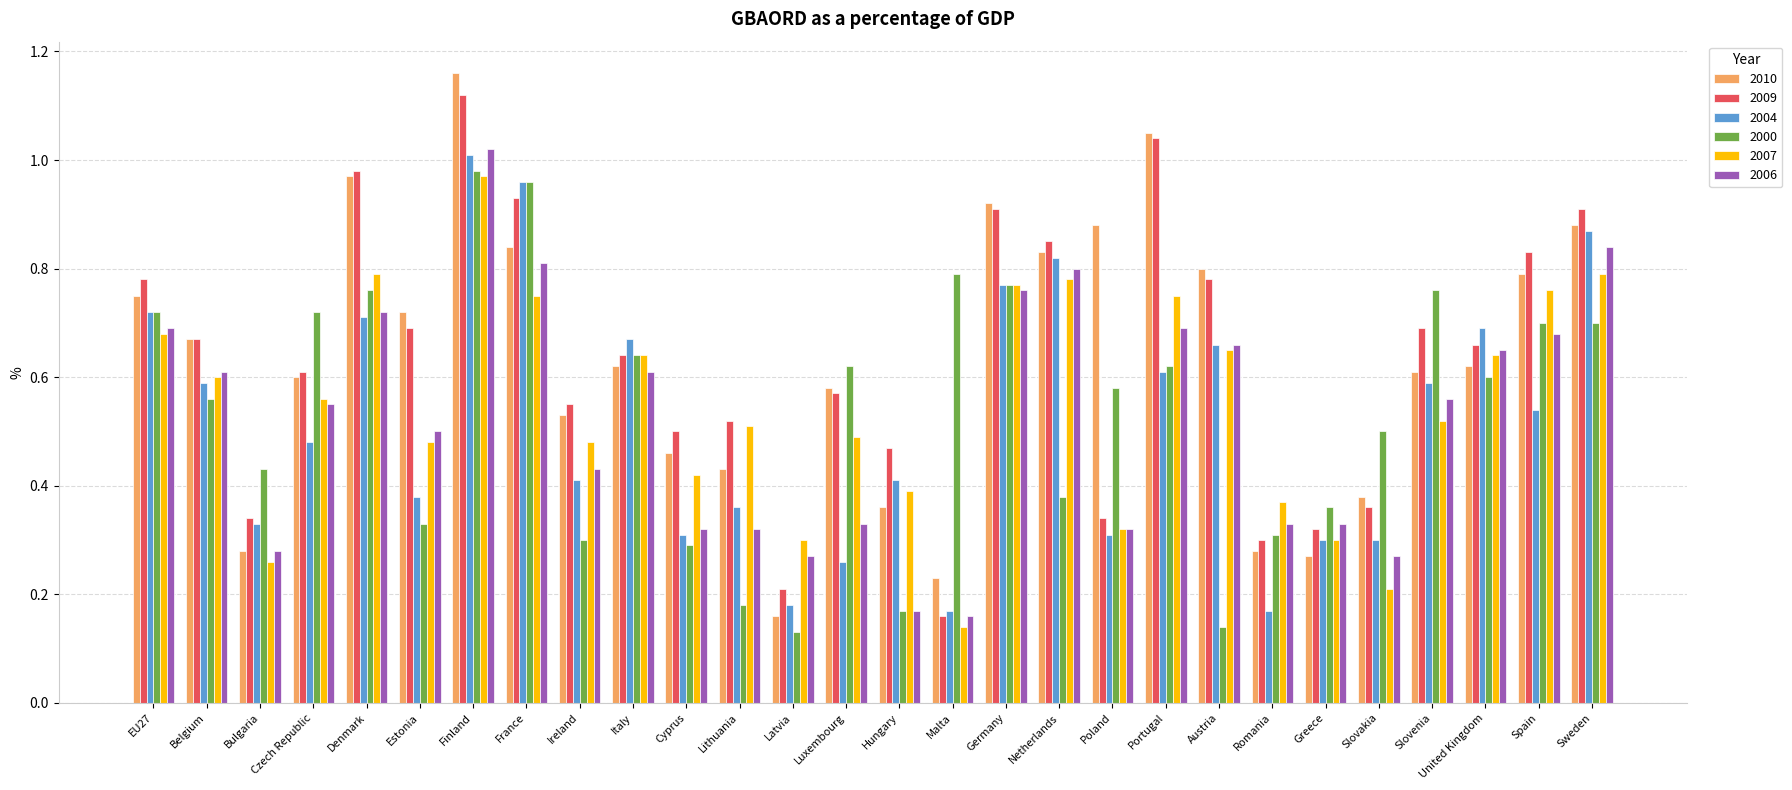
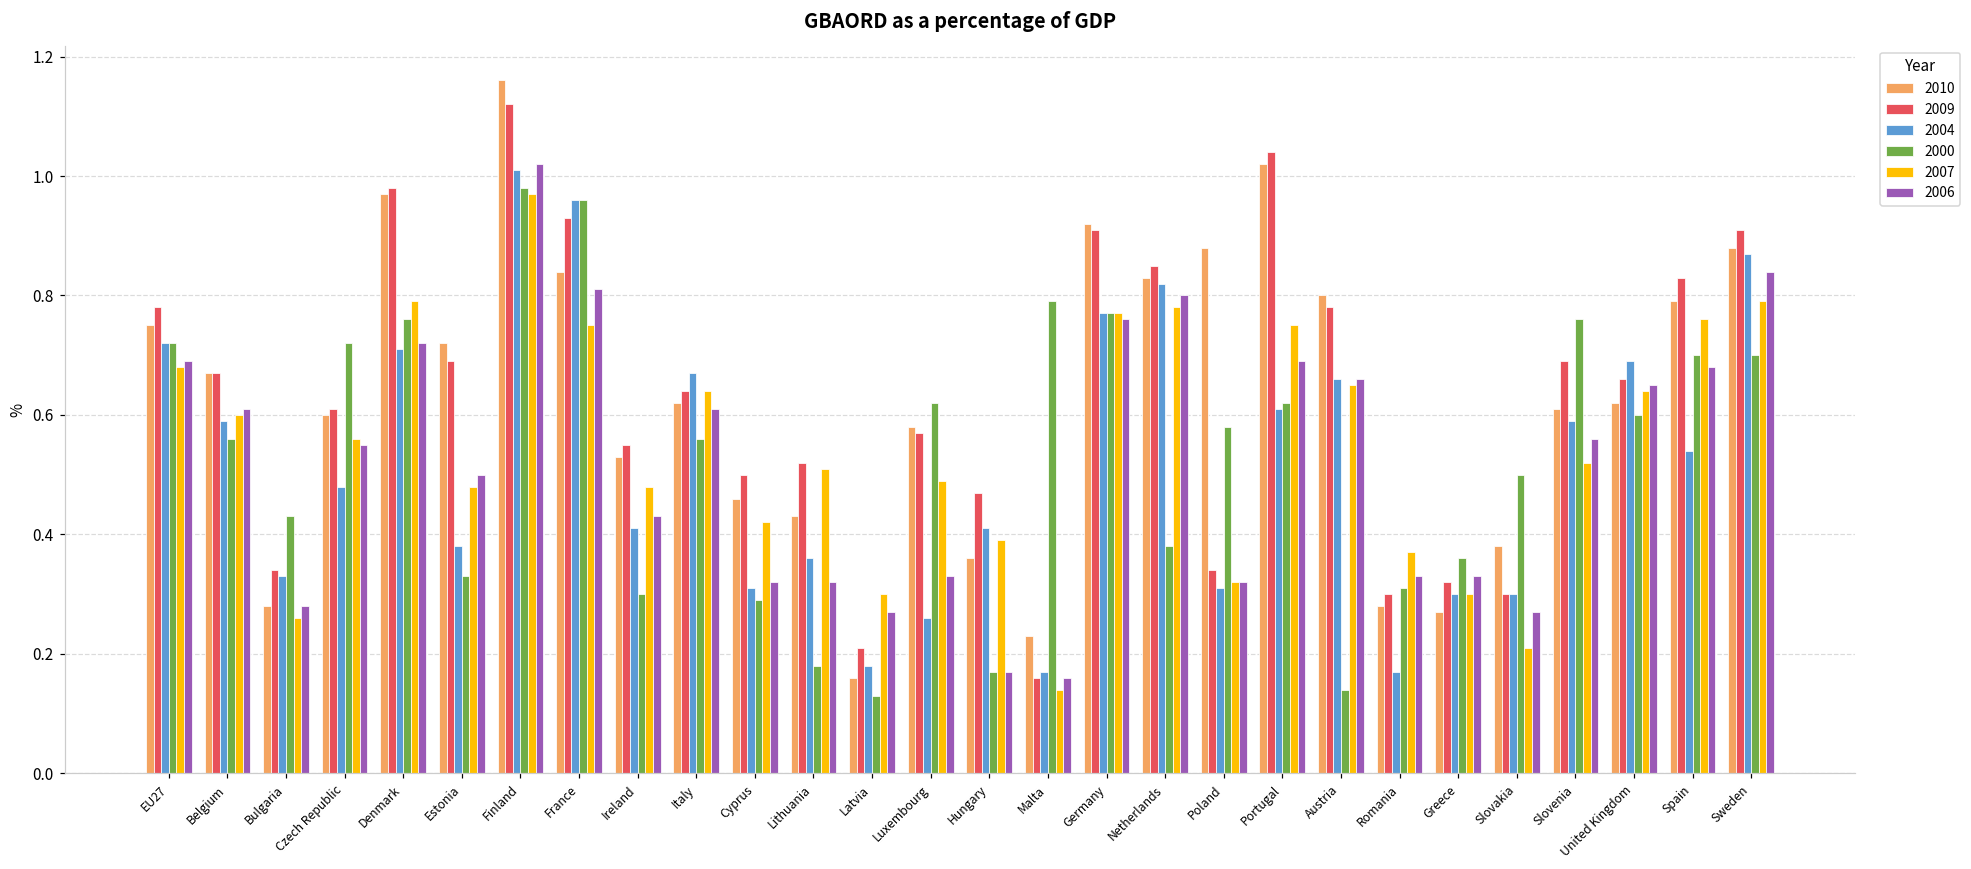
2000, Italy: 0.64 -> 0.56
2010, Portugal: 1.05 -> 1.02
2009, Slovakia: 0.36 -> 0.30
